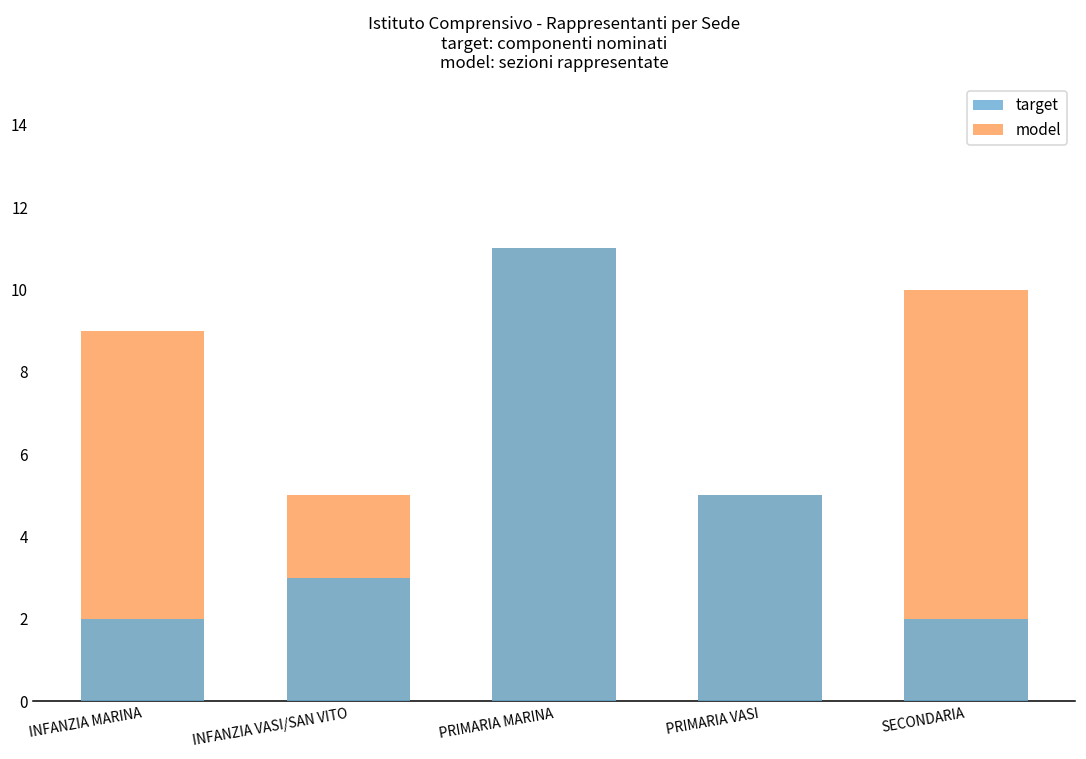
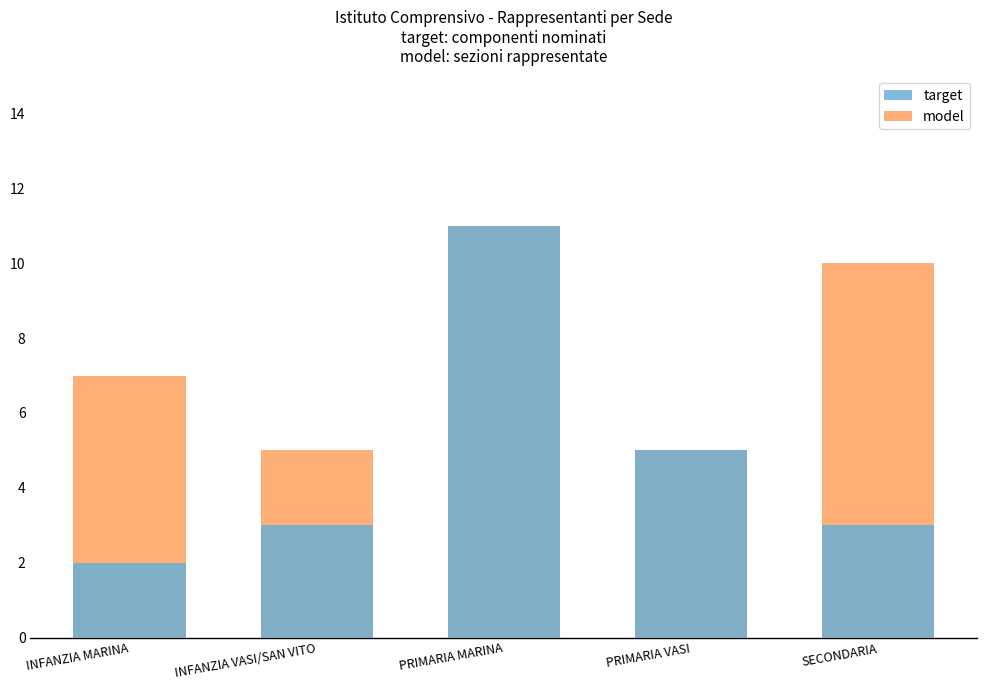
model, INFANZIA MARINA: 9 -> 7
target, SECONDARIA: 2 -> 3
